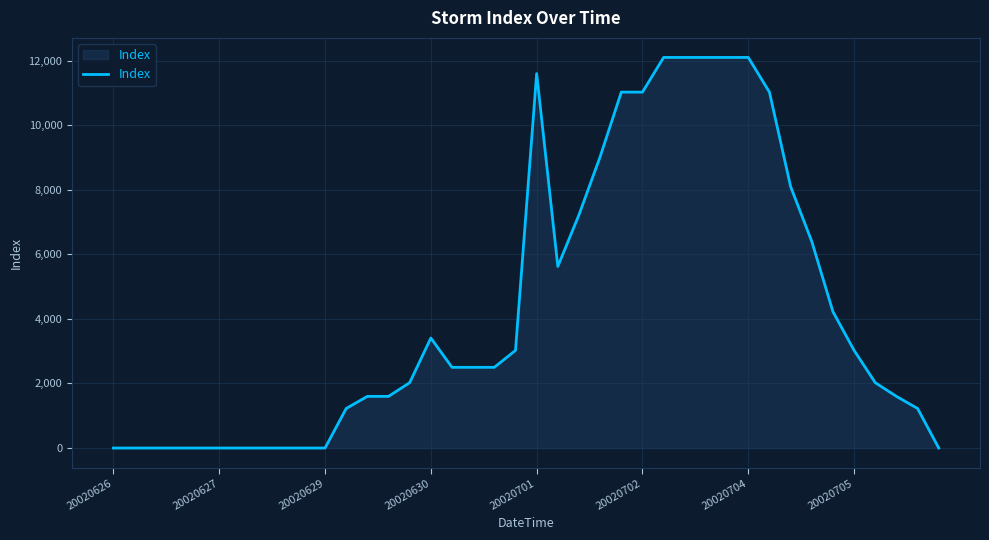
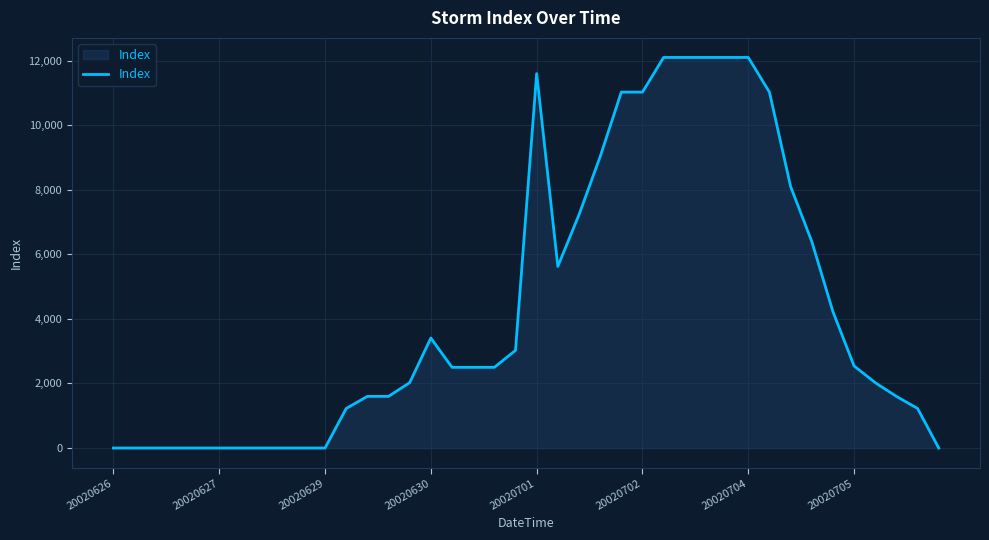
20020705: 3,000 -> 2,500
